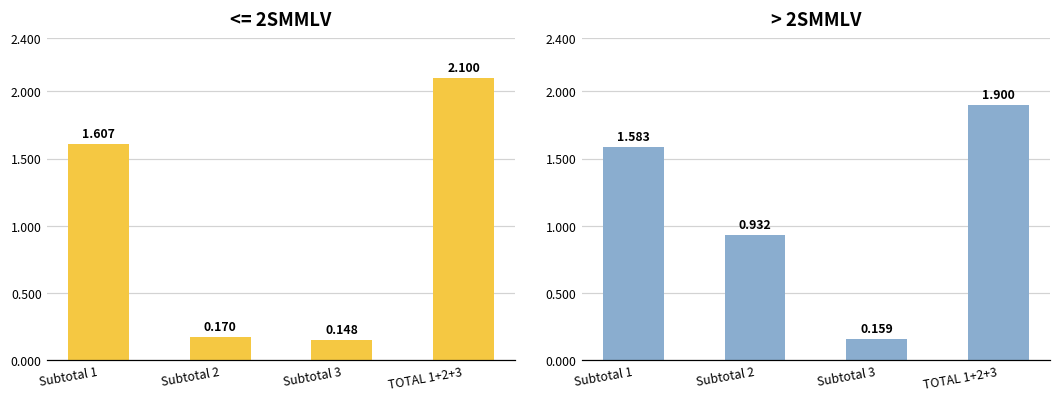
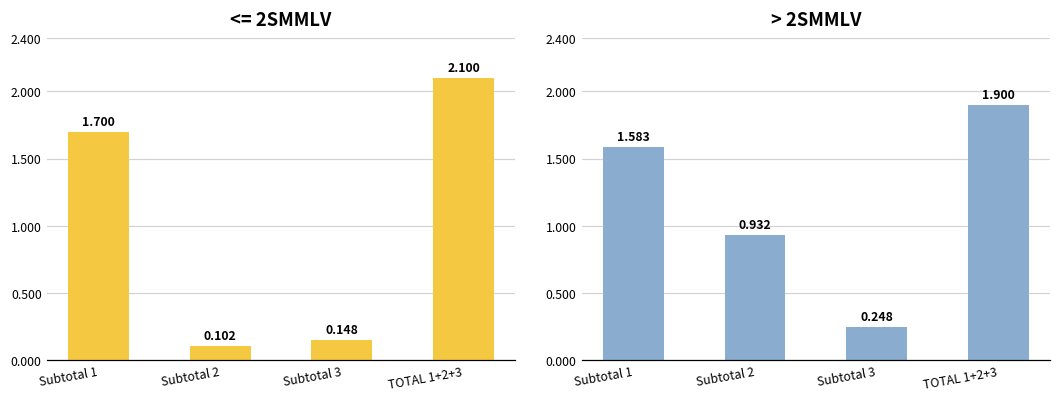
<= 2SMMLV, Subtotal 1: 1.607 -> 1.700
<= 2SMMLV, Subtotal 2: 0.170 -> 0.102
> 2SMMLV, Subtotal 3: 0.159 -> 0.248
